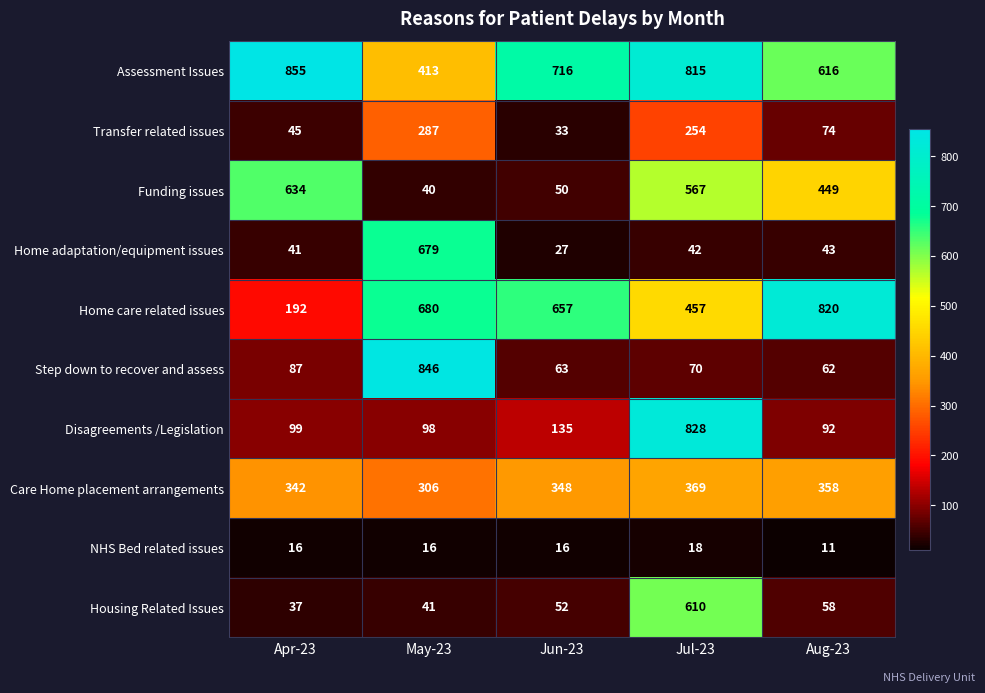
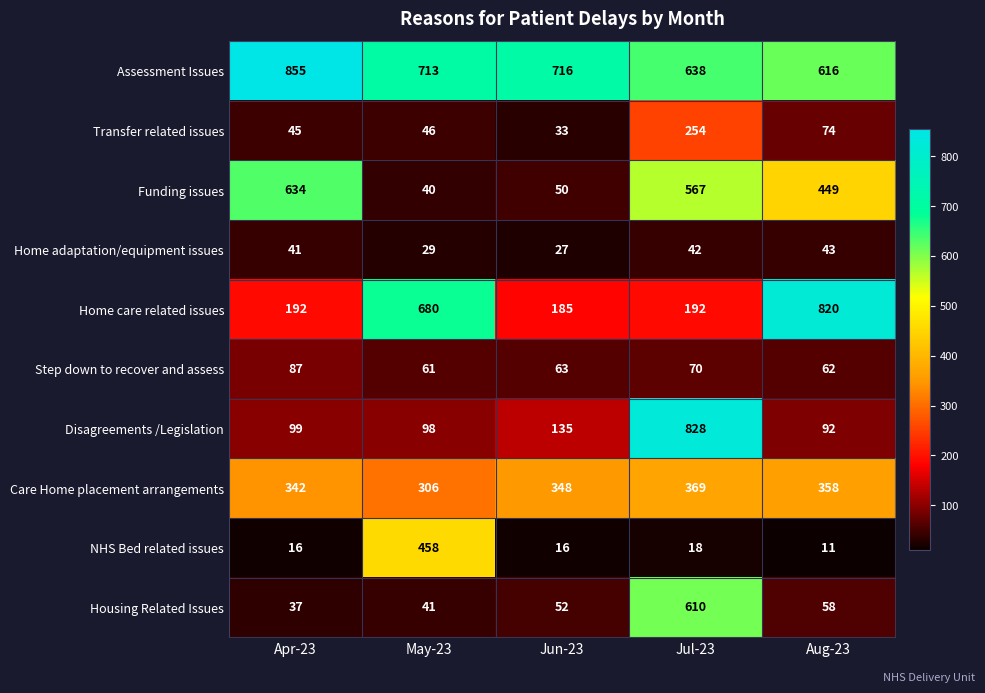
Assessment Issues, May-23: 413 -> 713
Assessment Issues, Jul-23: 815 -> 638
Transfer related issues, May-23: 287 -> 46
Home adaptation/equipment issues, May-23: 679 -> 29
Home care related issues, Jun-23: 657 -> 185
Home care related issues, Jul-23: 457 -> 192
Step down to recover and assess, May-23: 846 -> 61
NHS Bed related issues, May-23: 16 -> 458
